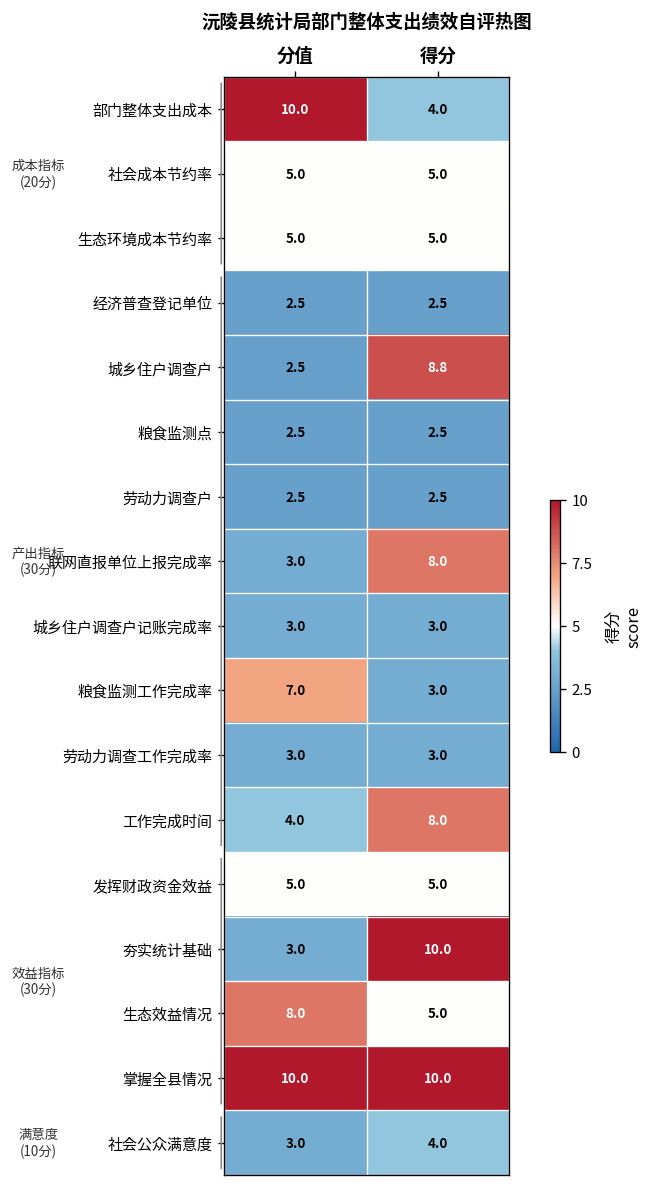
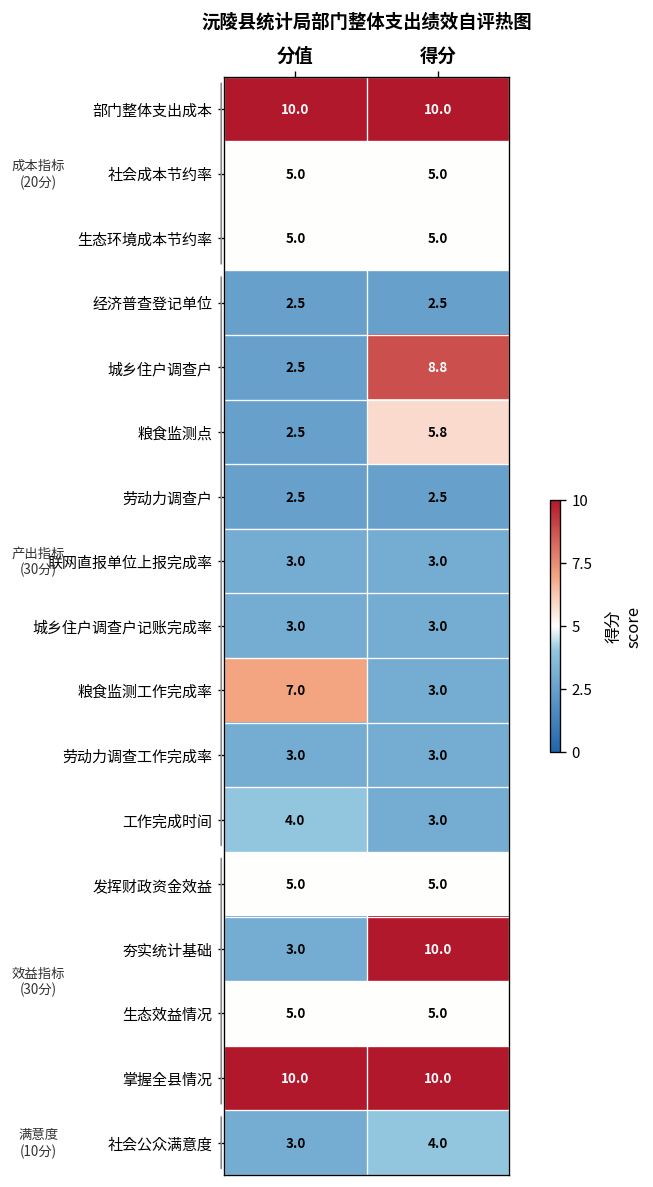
部门整体支出成本, 得分: 4.0 -> 10.0
粮食监测点, 得分: 2.5 -> 5.8
联网直报单位上报完成率, 得分: 8.0 -> 3.0
工作完成时间, 得分: 8.0 -> 3.0
生态效益情况, 分值: 8.0 -> 5.0
